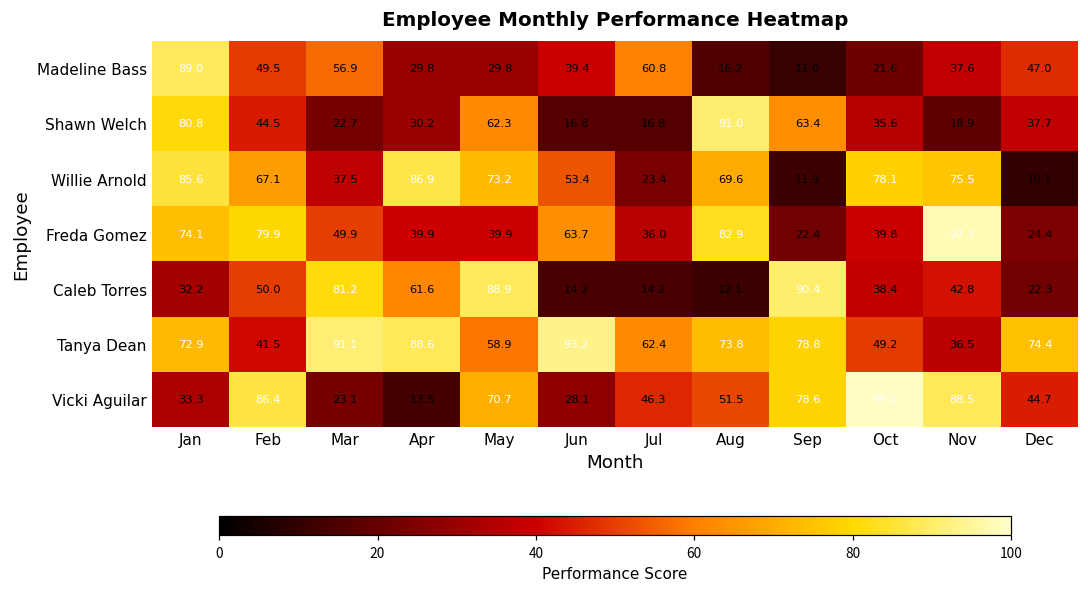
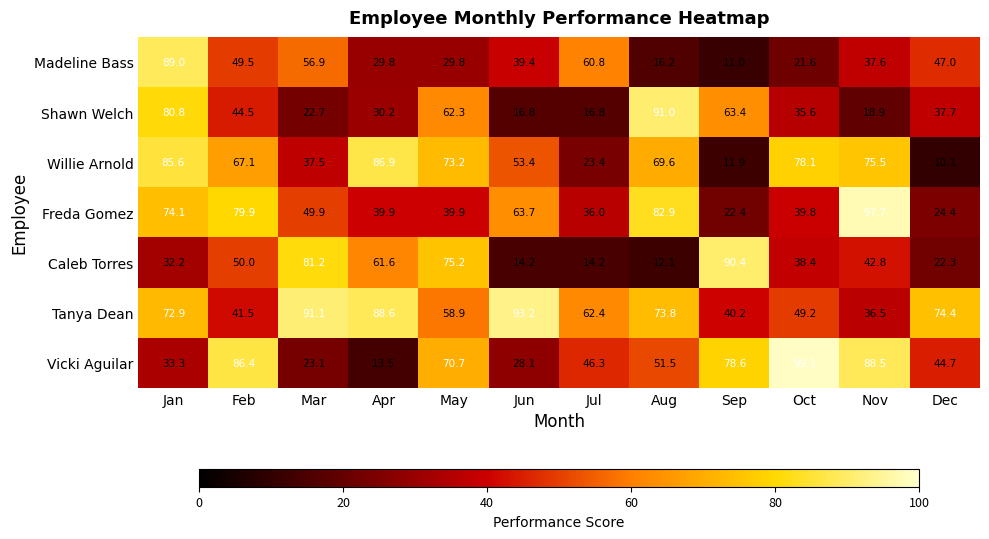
Caleb Torres, May: 88.9 -> 75.2
Tanya Dean, Sep: 78.8 -> 40.2
